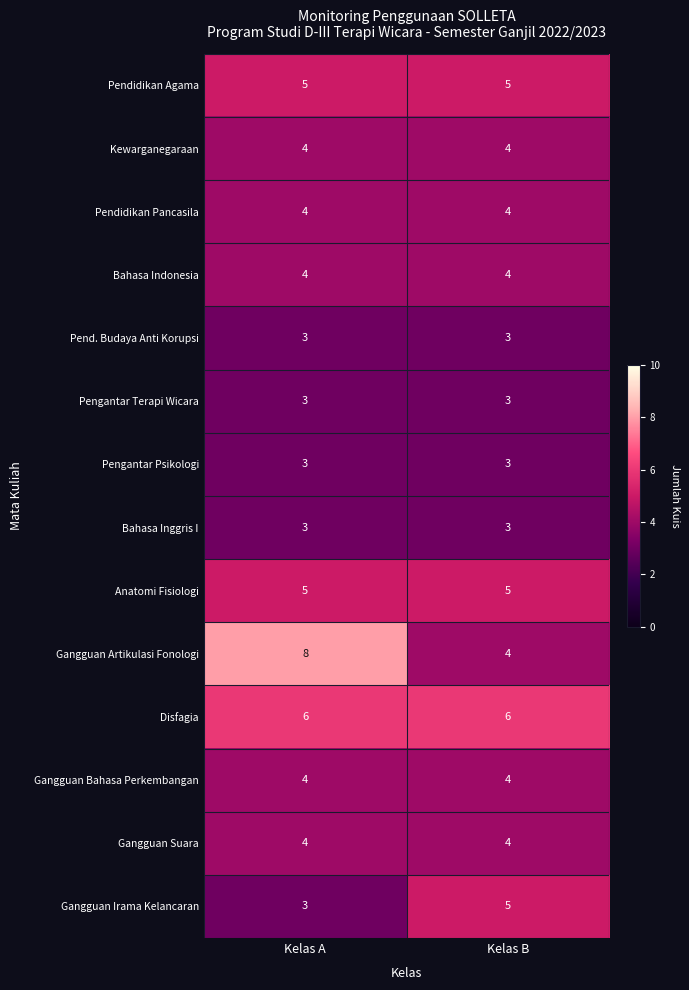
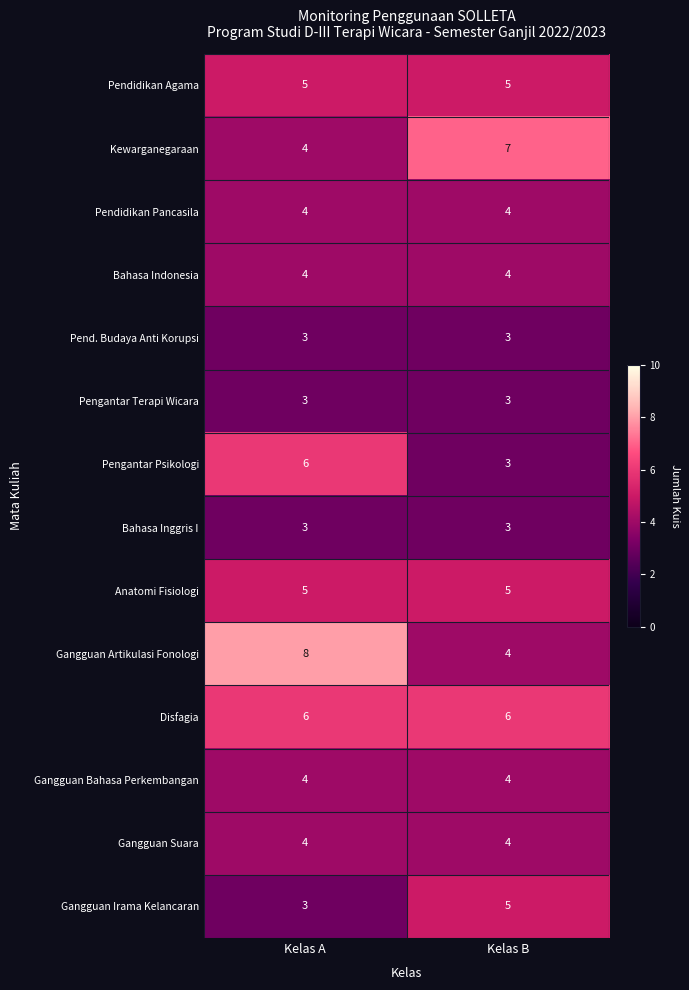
Kewarganegaraan, Kelas B: 4 -> 7
Pengantar Psikologi, Kelas A: 3 -> 6
